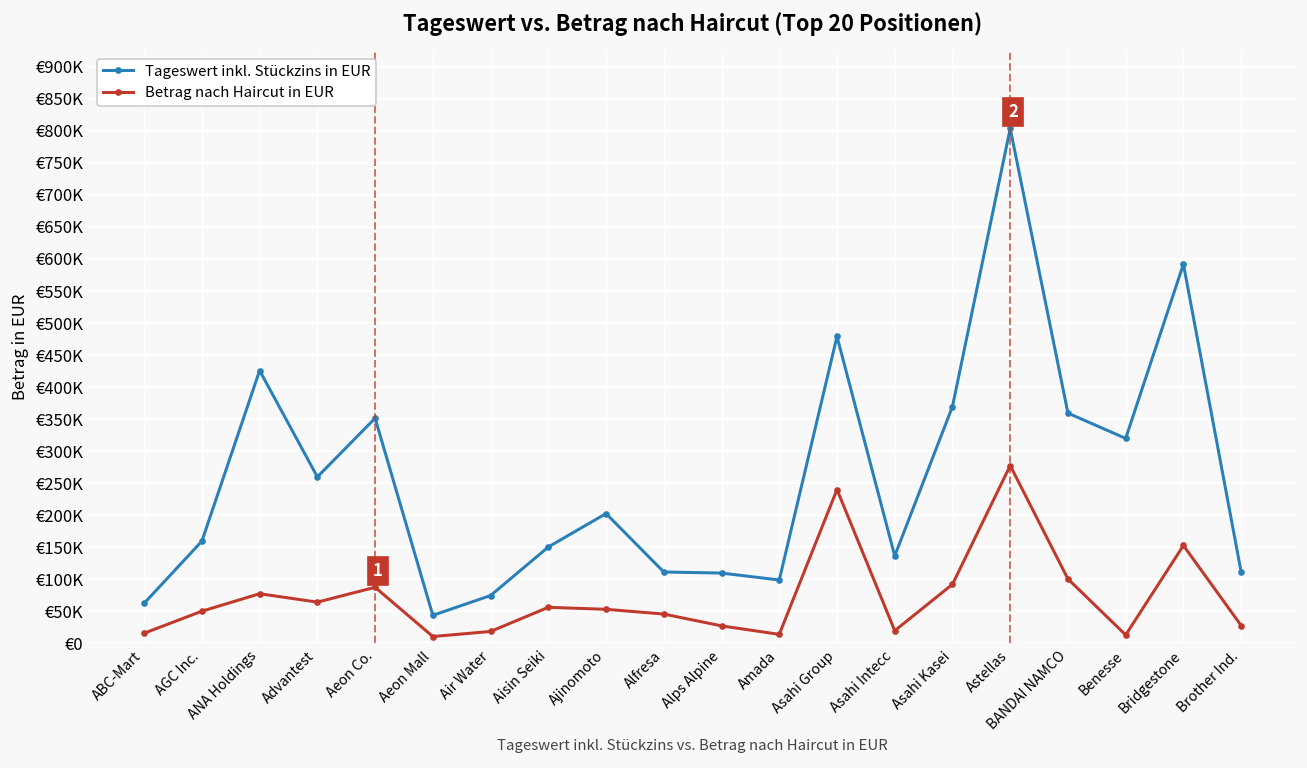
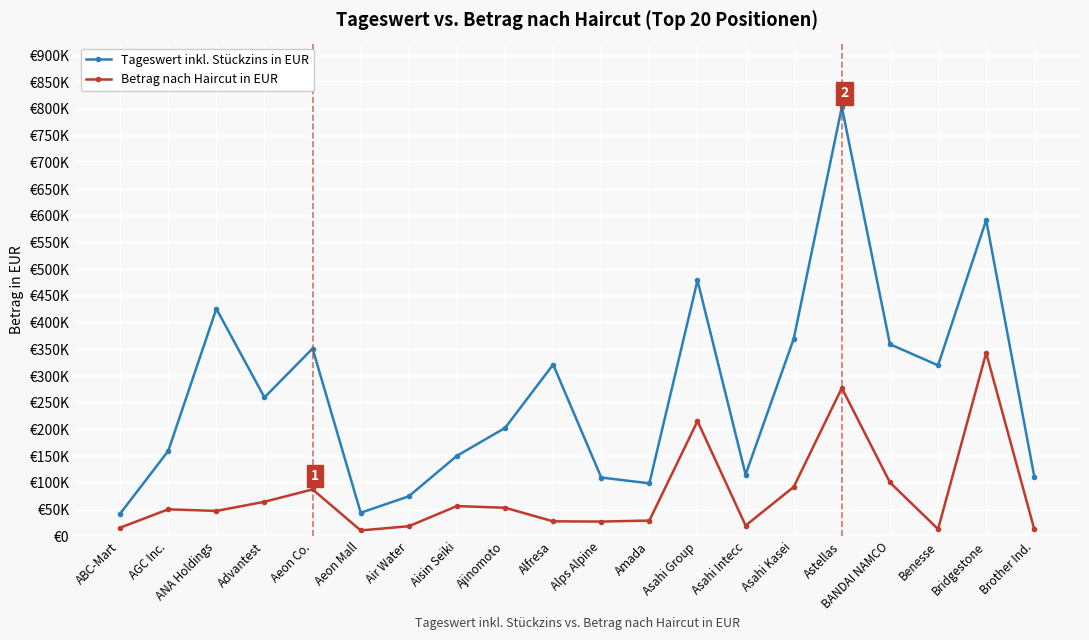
Tageswert inkl. Stückzins in EUR, ABC-Mart: €60000 -> €40000
Betrag nach Haircut in EUR, ANA Holdings: €80000 -> €50000
Tageswert inkl. Stückzins in EUR, Alfresa: €110000 -> €320000
Betrag nach Haircut in EUR, Alfresa: €50000 -> €30000
Betrag nach Haircut in EUR, Amada: €10000 -> €30000
Betrag nach Haircut in EUR, Asahi Group: €240000 -> €220000
Tageswert inkl. Stückzins in EUR, Asahi Intecc: €140000 -> €120000
Betrag nach Haircut in EUR, Bridgestone: €150000 -> €340000
Betrag nach Haircut in EUR, Brother Ind.: €30000 -> €10000
